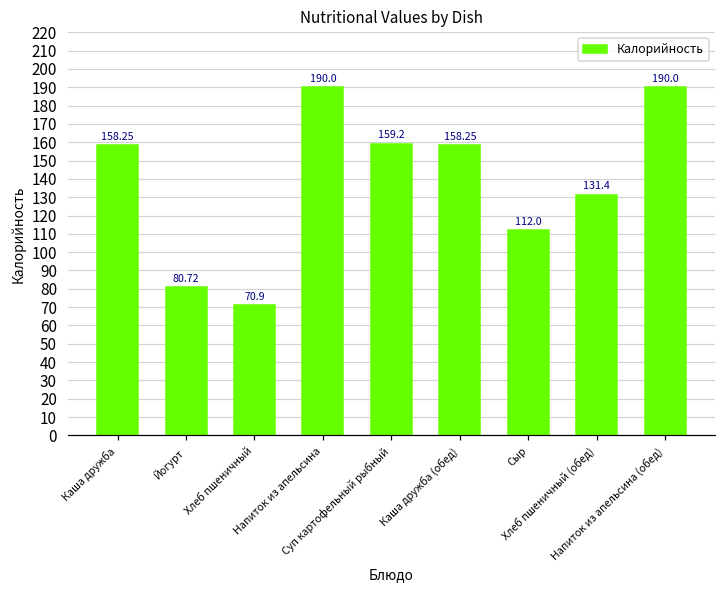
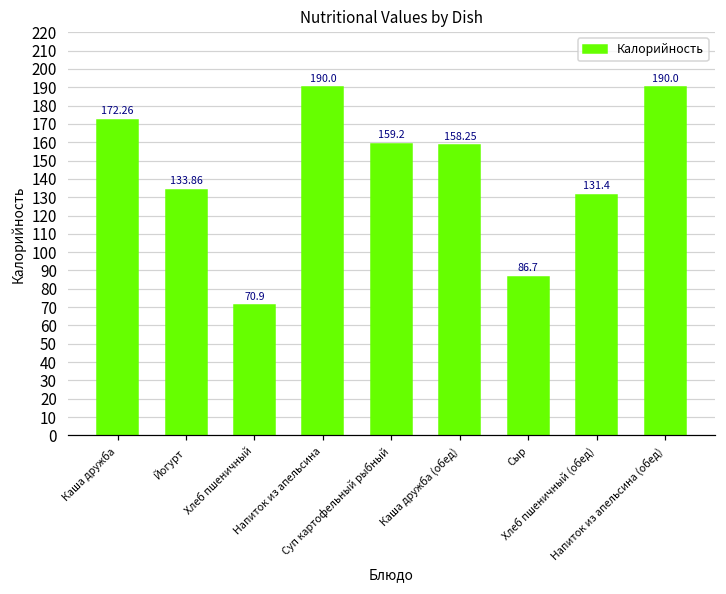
Каша дружба: 158.25 -> 172.26
Йогурт: 80.72 -> 133.86
Сыр: 112.0 -> 86.7
